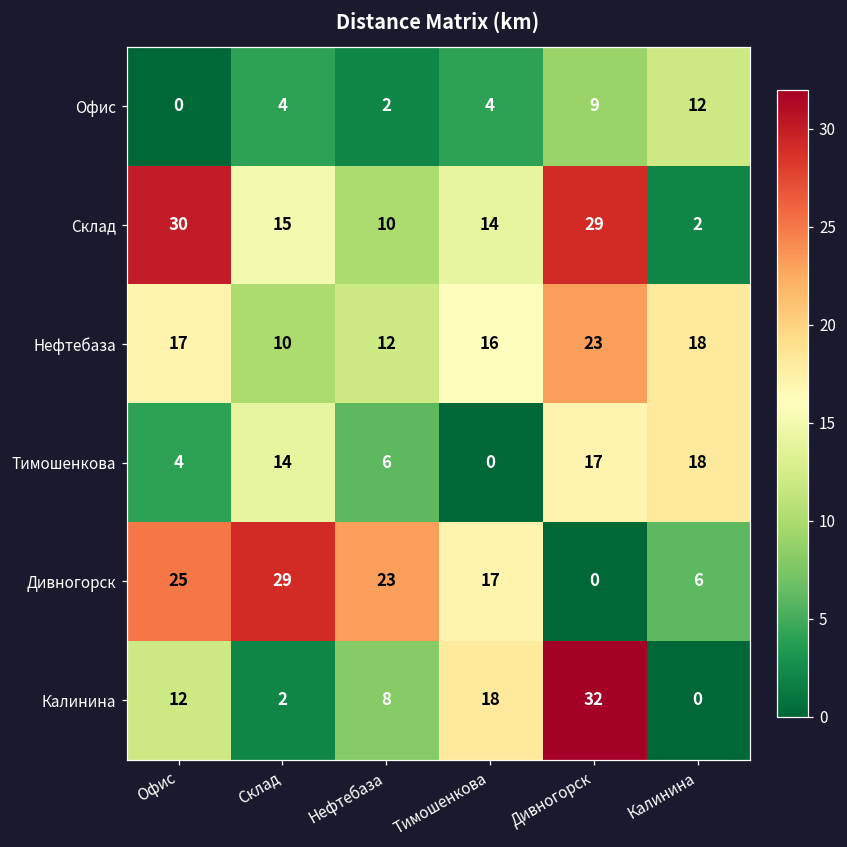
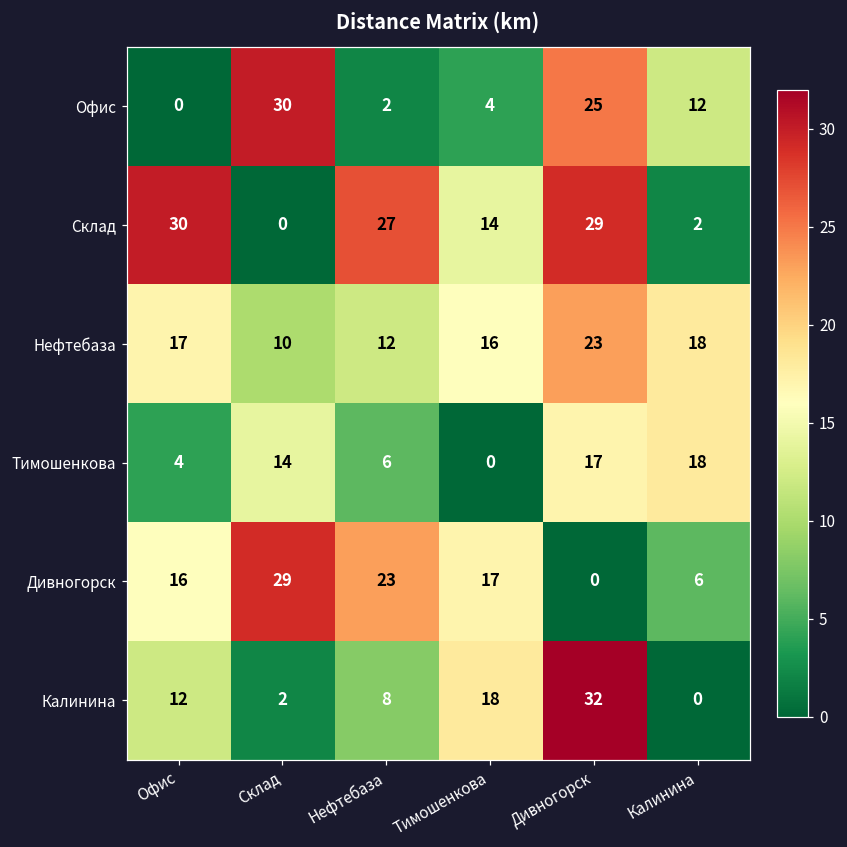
Офис, Склад: 4 -> 30
Офис, Дивногорск: 9 -> 25
Склад, Склад: 15 -> 0
Склад, Нефтебаза: 10 -> 27
Дивногорск, Офис: 25 -> 16
